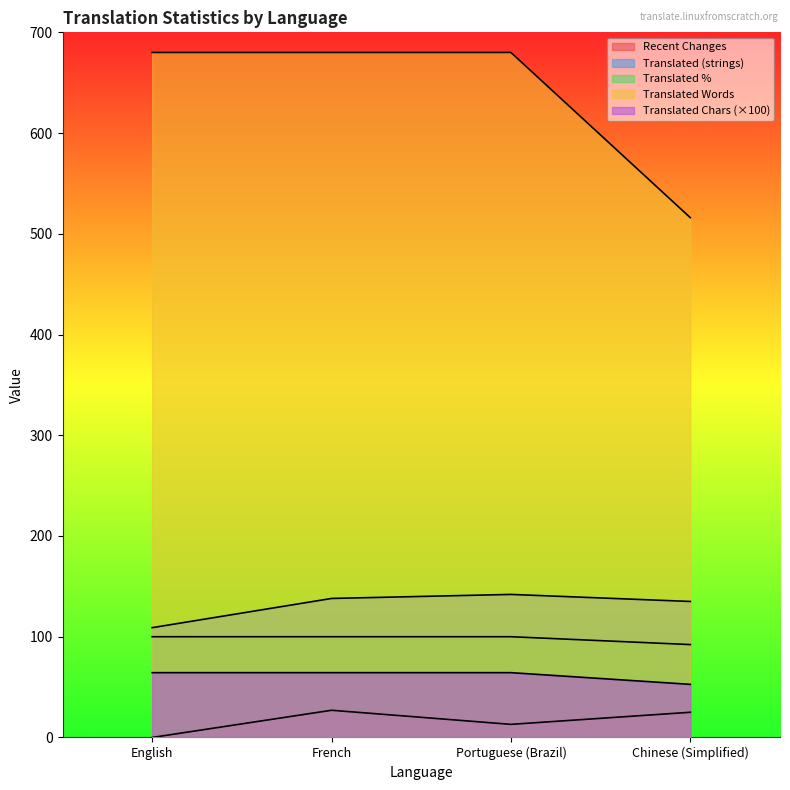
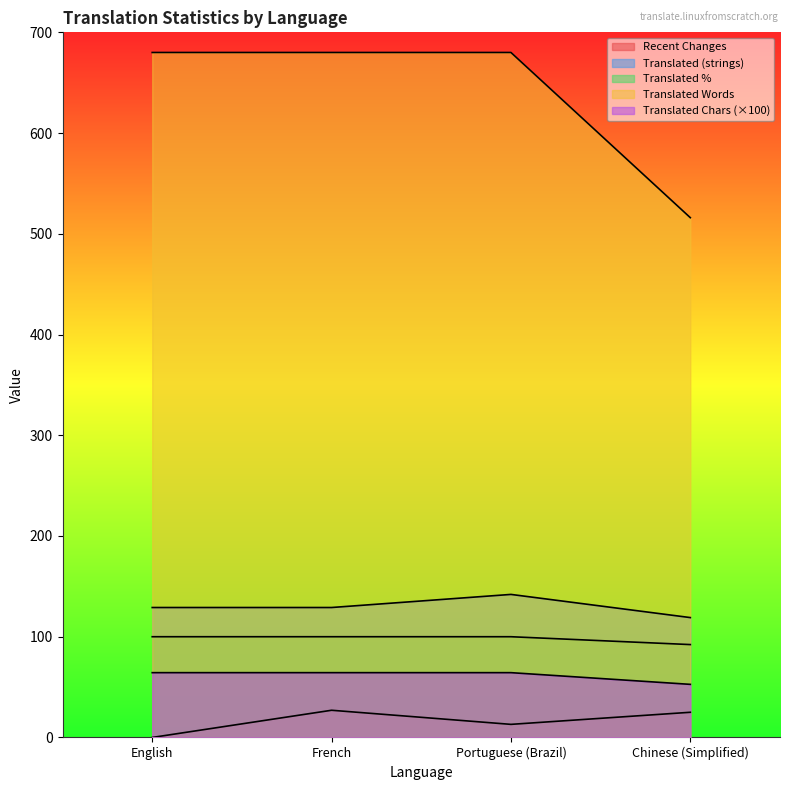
Translated (strings), English: 109 -> 129
Translated (strings), French: 138 -> 129
Translated (strings), Chinese (Simplified): 135 -> 119
